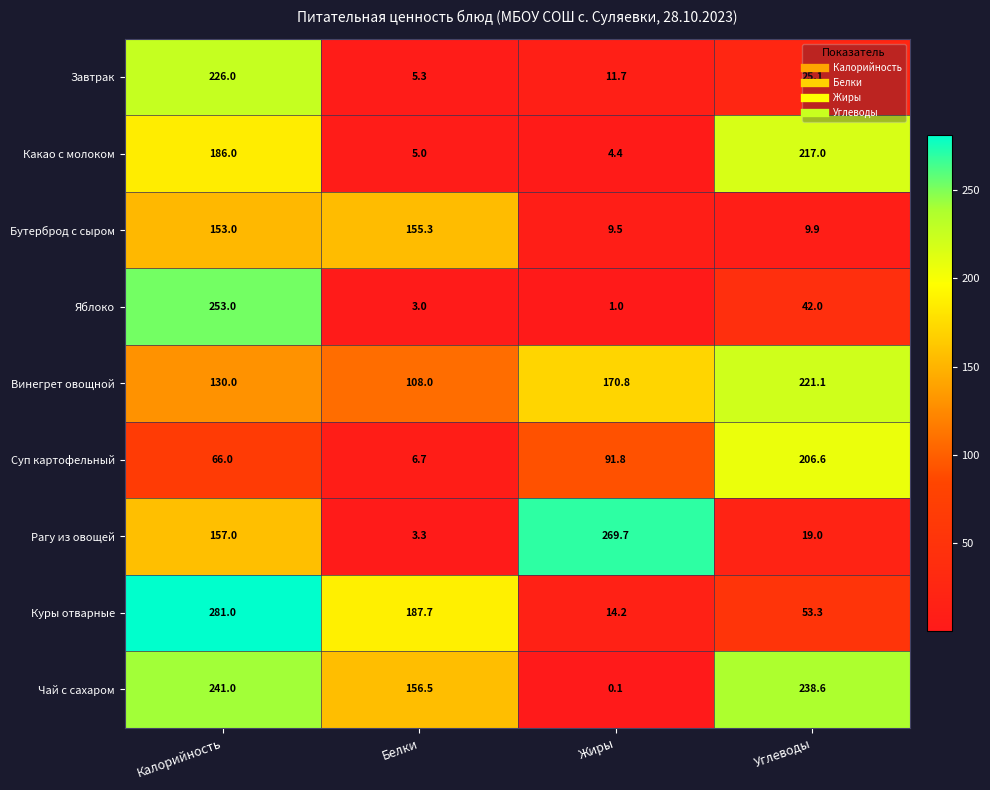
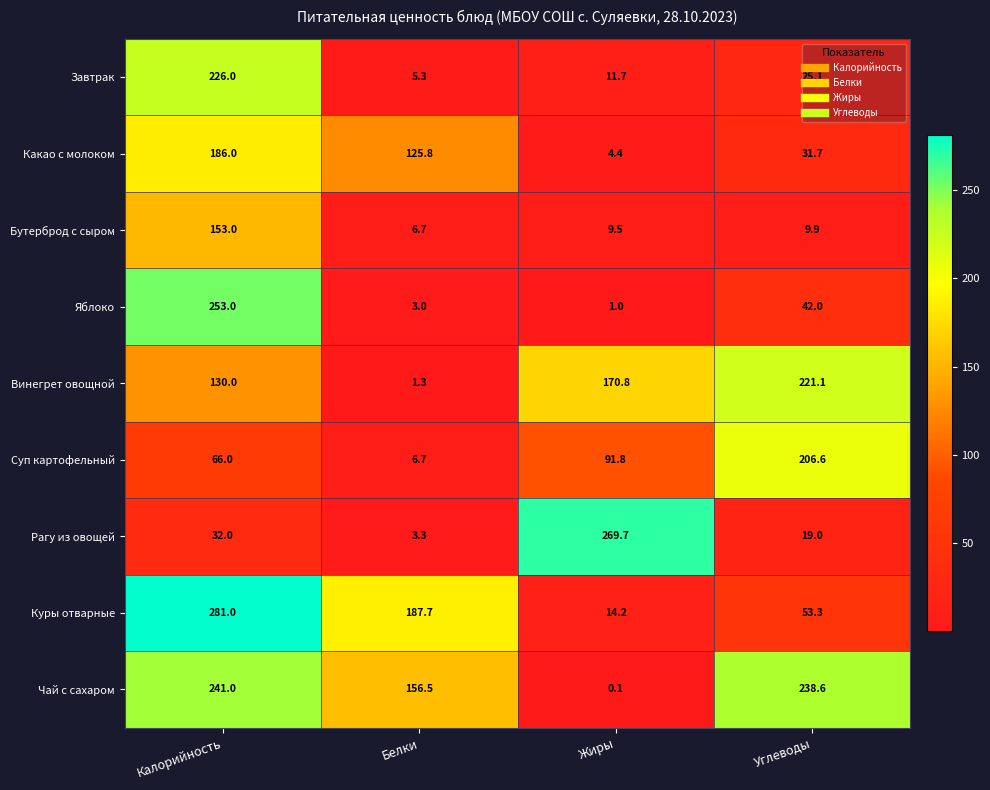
Какао с молоком, Белки: 5.0 -> 125.8
Какао с молоком, Углеводы: 217.0 -> 31.7
Бутерброд с сыром, Белки: 155.3 -> 6.7
Винегрет овощной, Белки: 108.0 -> 1.3
Рагу из овощей, Калорийность: 157.0 -> 32.0
